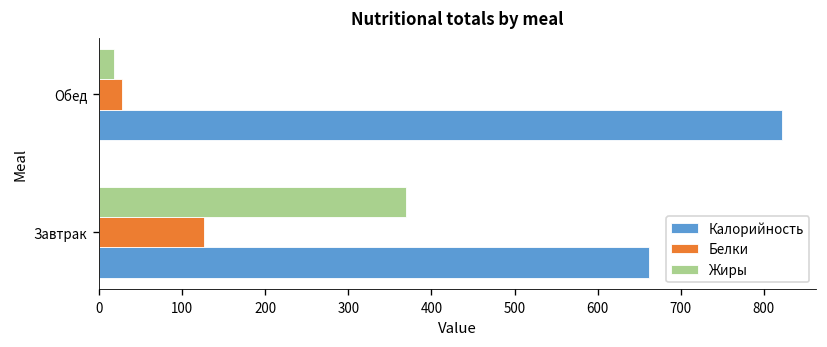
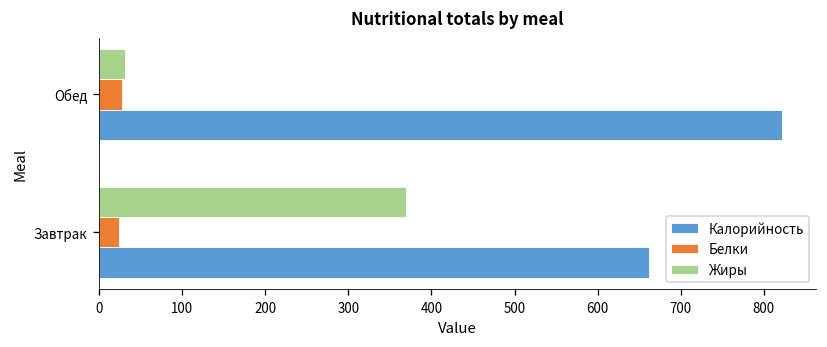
Жиры, Обед: 20 -> 30
Белки, Завтрак: 130 -> 20
